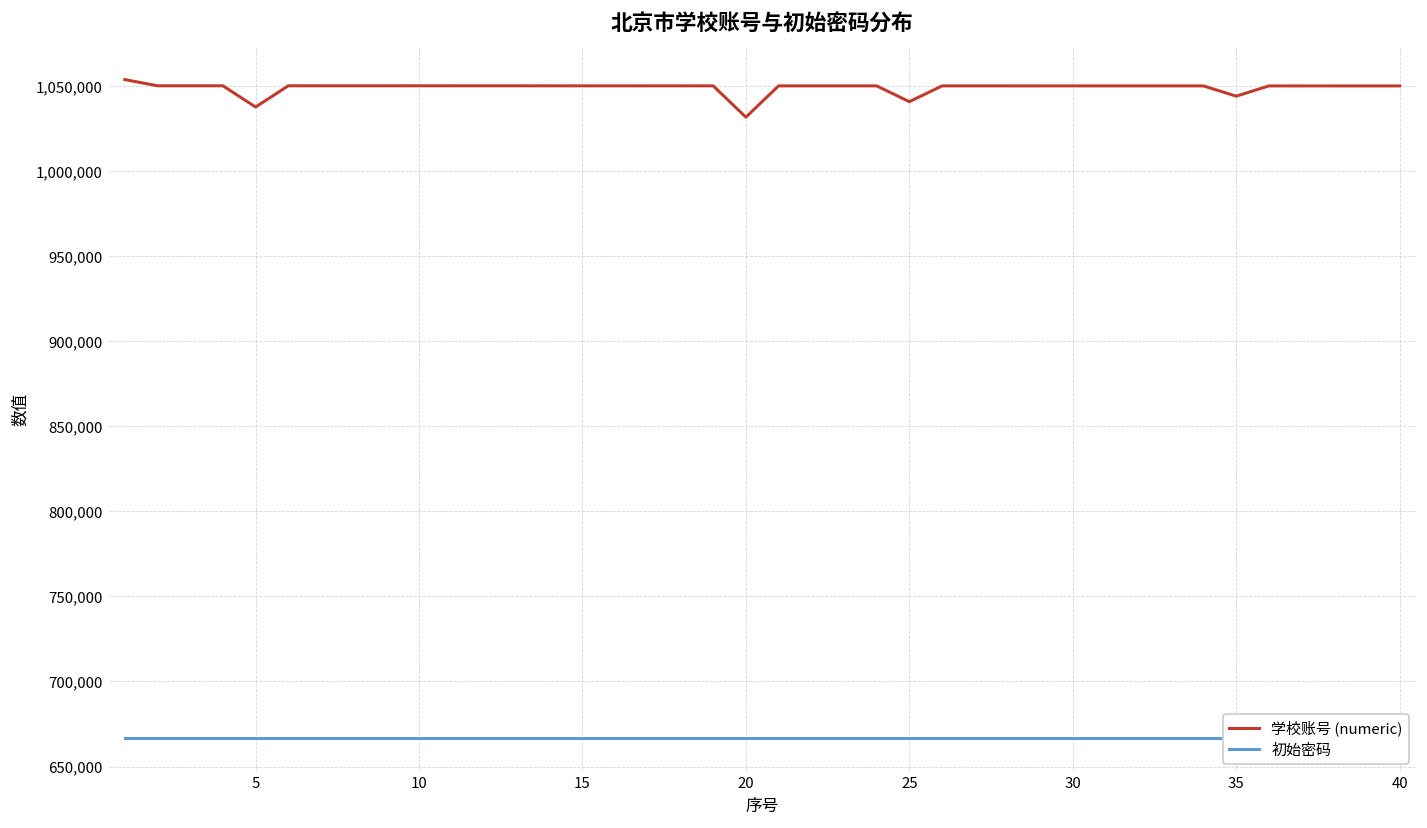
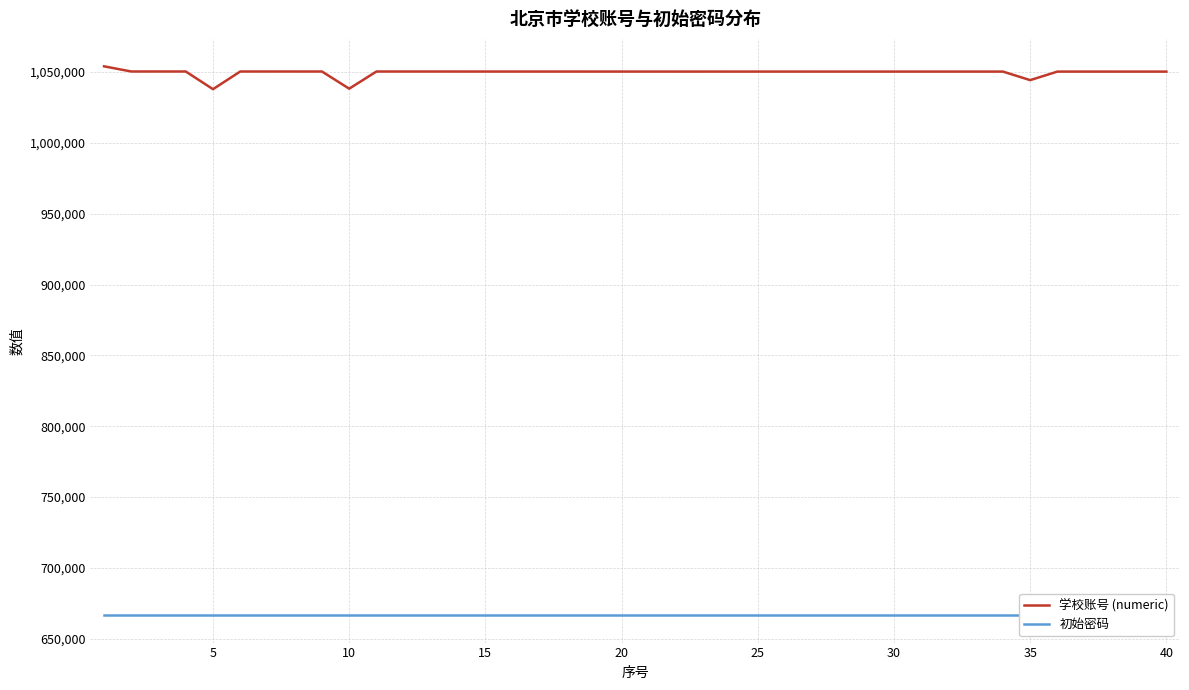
学校账号 (numeric), 10: 1,050,000 -> 1,038,000
学校账号 (numeric), 20: 1,032,000 -> 1,050,000
学校账号 (numeric), 25: 1,041,000 -> 1,050,000
